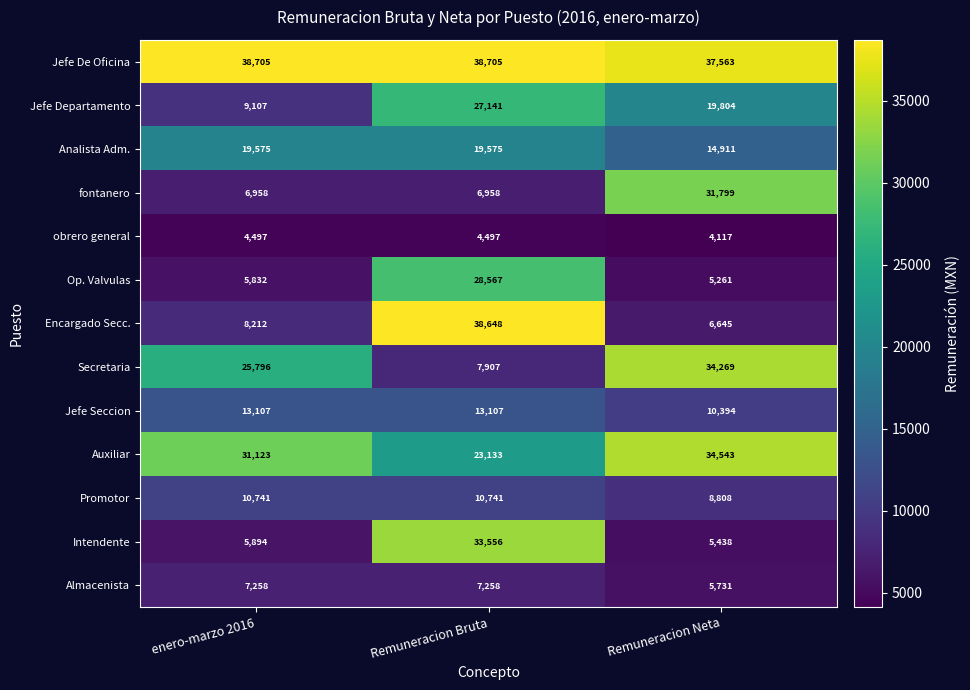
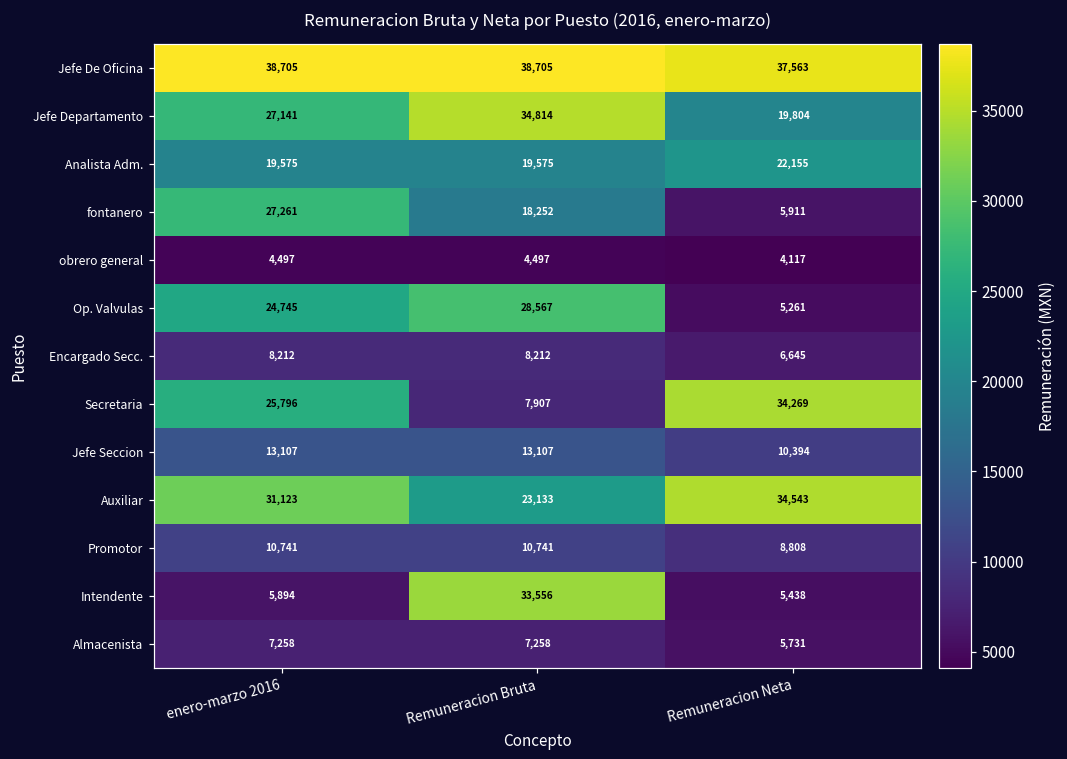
Jefe Departamento, enero-marzo 2016: 9,107 -> 27,141
Jefe Departamento, Remuneracion Bruta: 27,141 -> 34,814
Analista Adm., Remuneracion Neta: 14,911 -> 22,155
fontanero, enero-marzo 2016: 6,958 -> 27,261
fontanero, Remuneracion Bruta: 6,958 -> 18,252
fontanero, Remuneracion Neta: 31,799 -> 5,911
Op. Valvulas, enero-marzo 2016: 5,832 -> 24,745
Encargado Secc., Remuneracion Bruta: 38,648 -> 8,212
